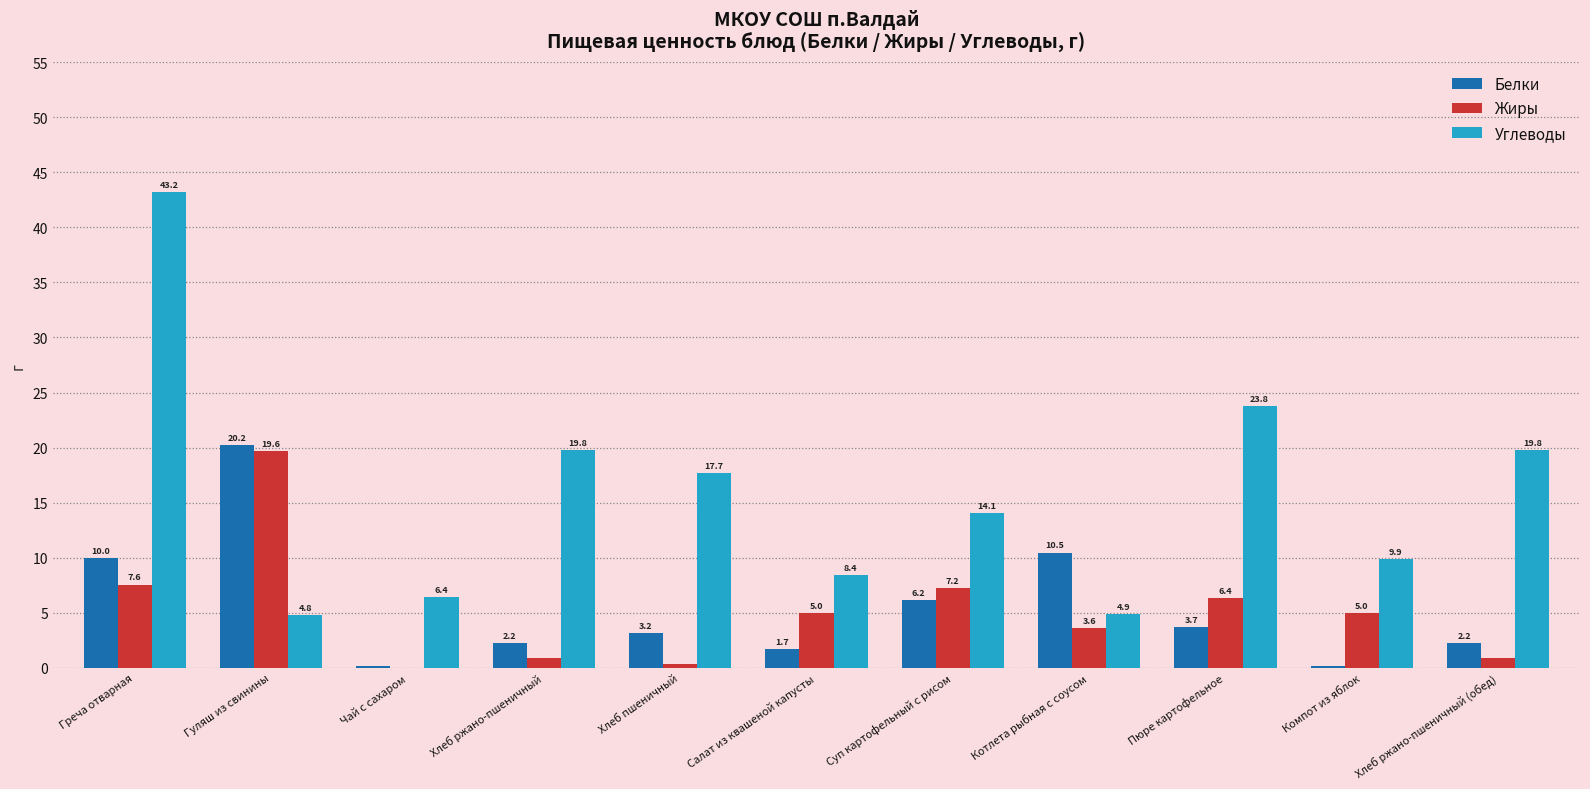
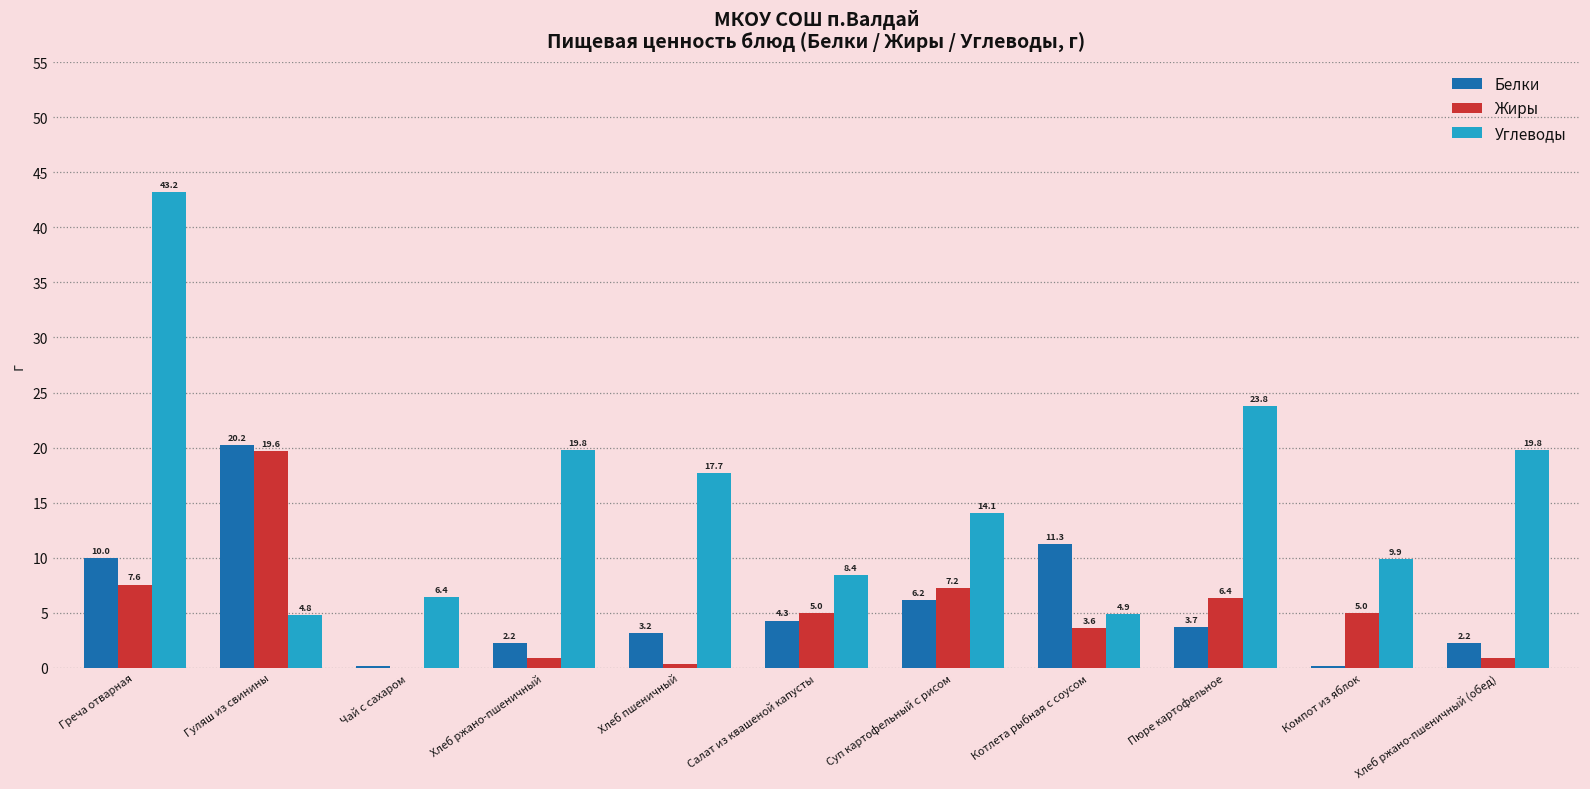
Белки, Салат из квашеной капусты: 1.7 -> 4.3
Белки, Котлета рыбная с соусом: 10.5 -> 11.3
